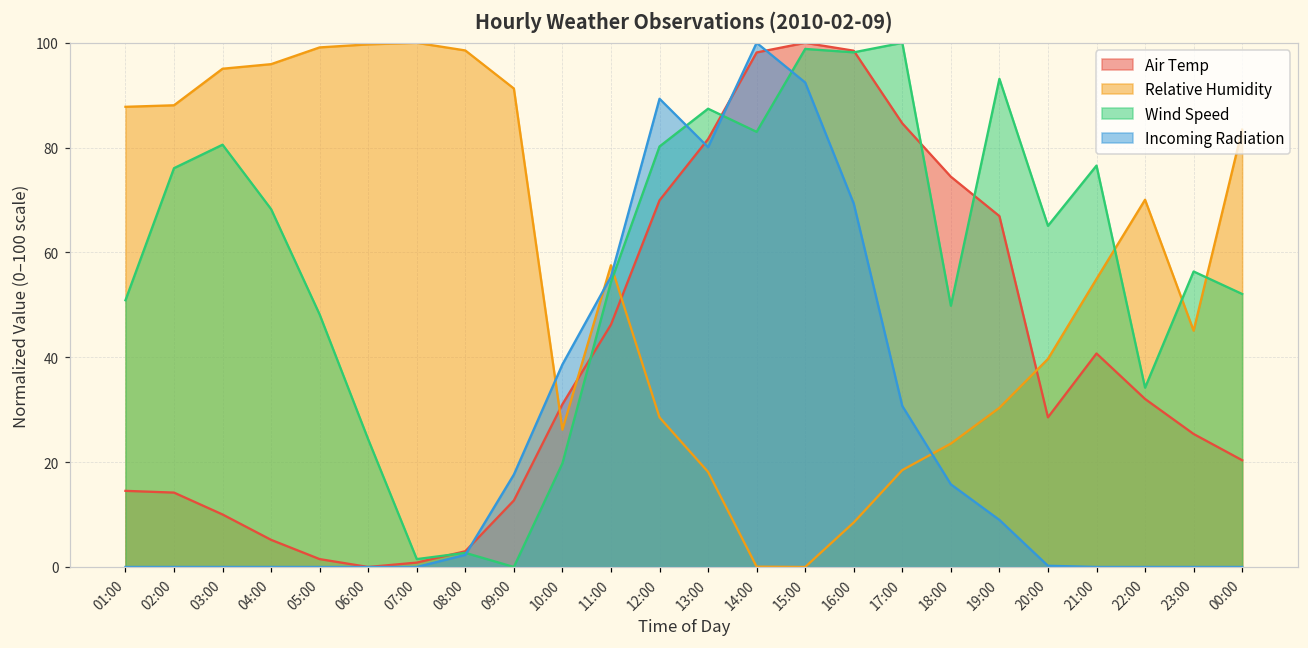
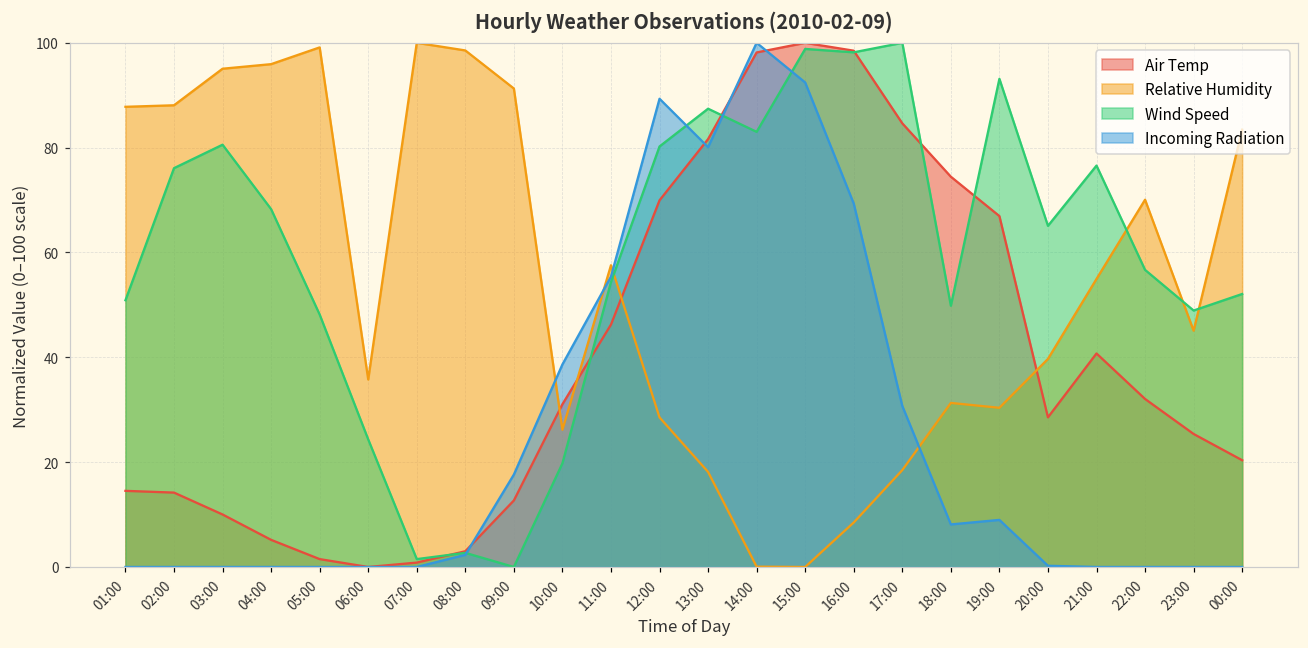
Relative Humidity, 06:00: 100 -> 36
Relative Humidity, 18:00: 24 -> 31
Incoming Radiation, 18:00: 16 -> 8
Wind Speed, 22:00: 34 -> 57
Wind Speed, 23:00: 56 -> 49
